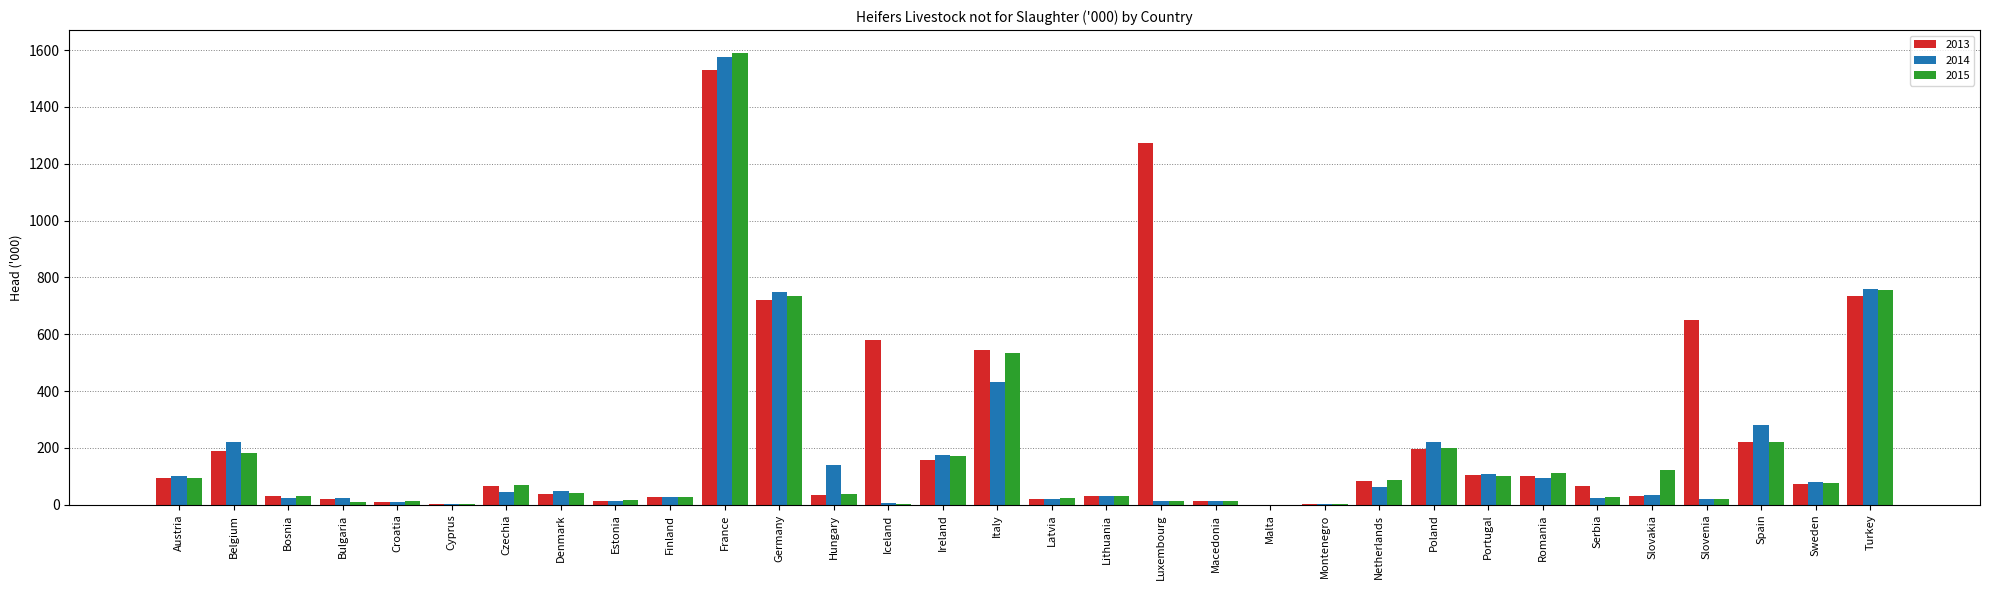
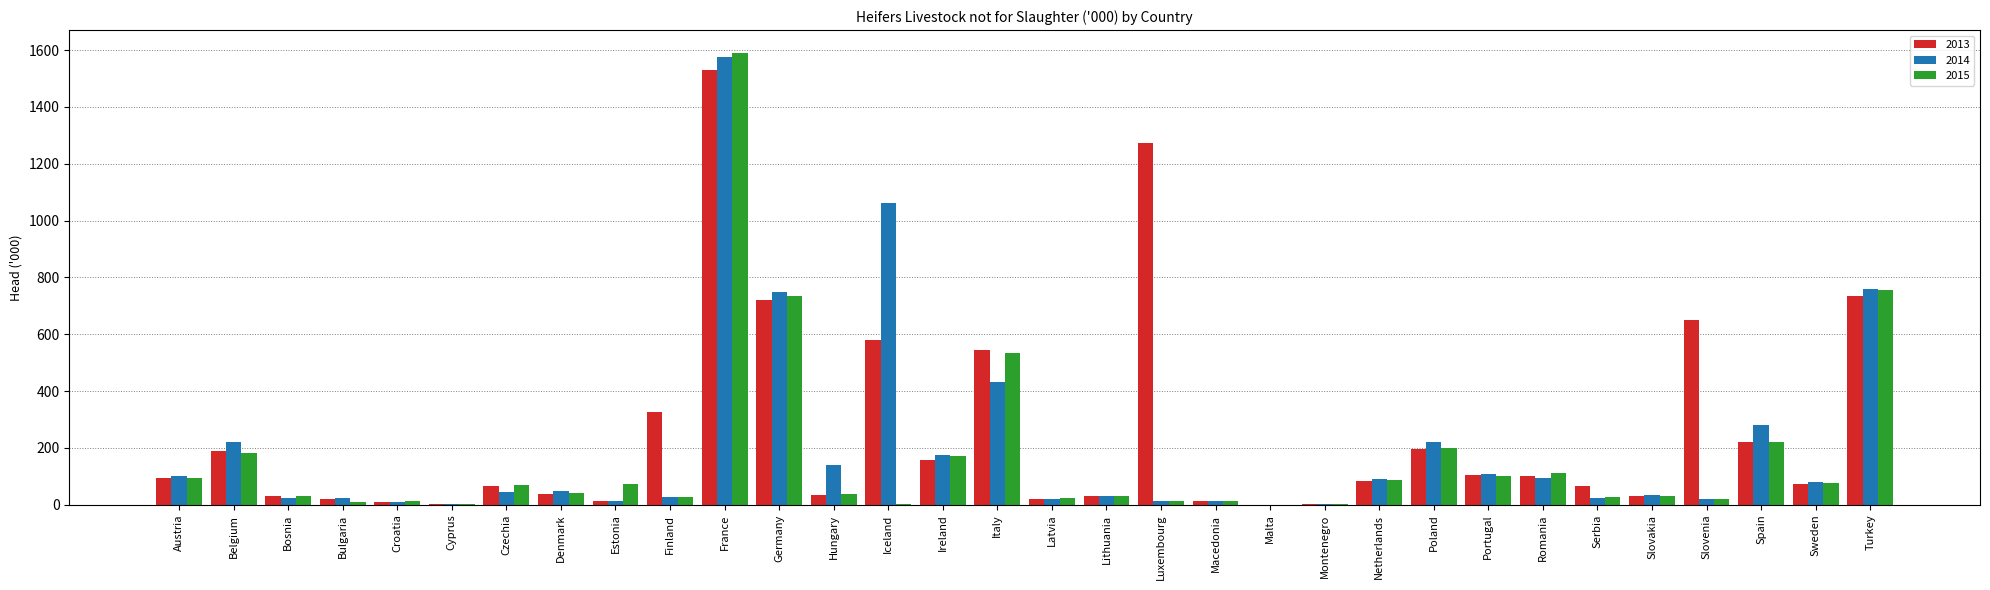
2015, Estonia: 20 -> 70
2013, Finland: 30 -> 320
2014, Iceland: 10 -> 1060
2014, Netherlands: 60 -> 90
2015, Slovakia: 120 -> 30
